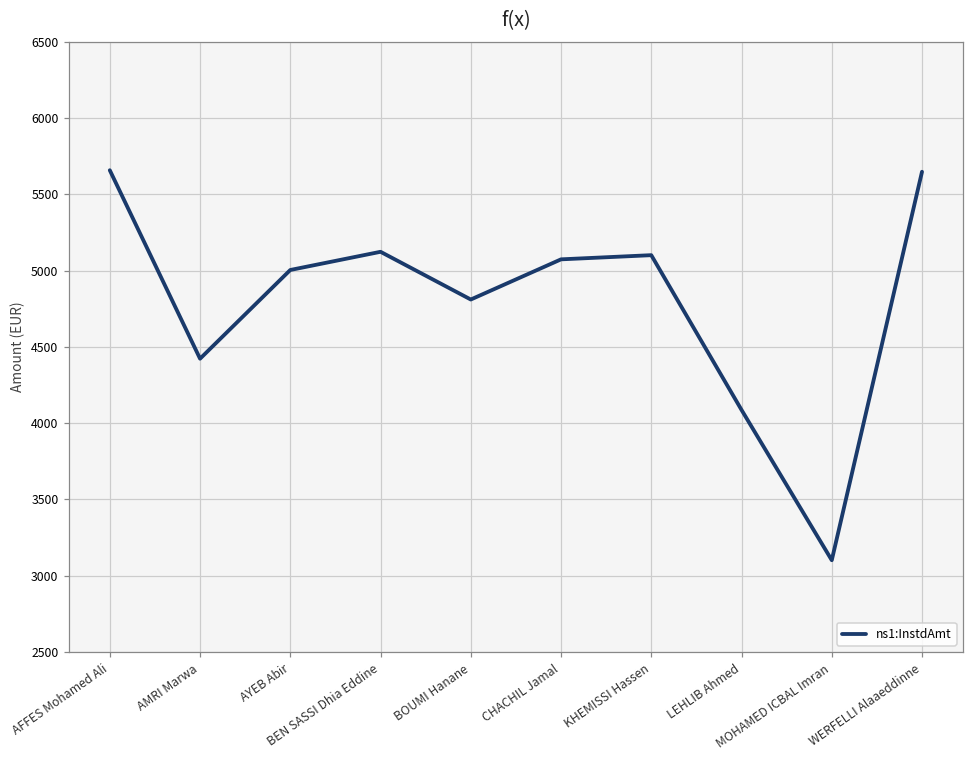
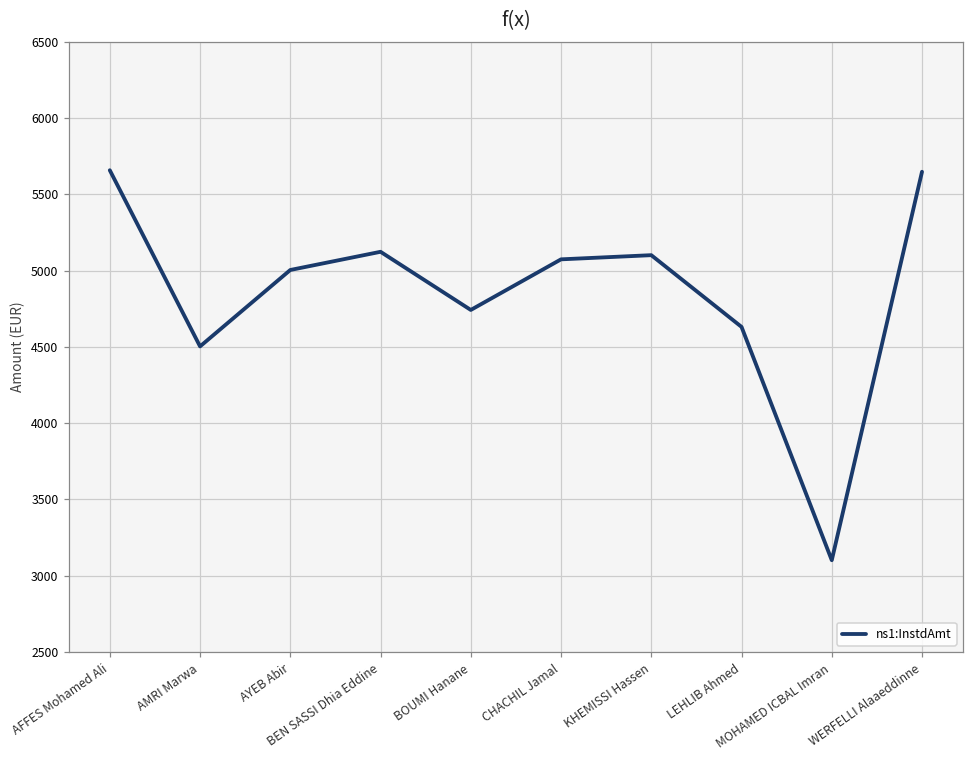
AMRI Marwa: 4420 -> 4500
BOUMI Hanane: 4810 -> 4740
LEHLIB Ahmed: 4090 -> 4630
